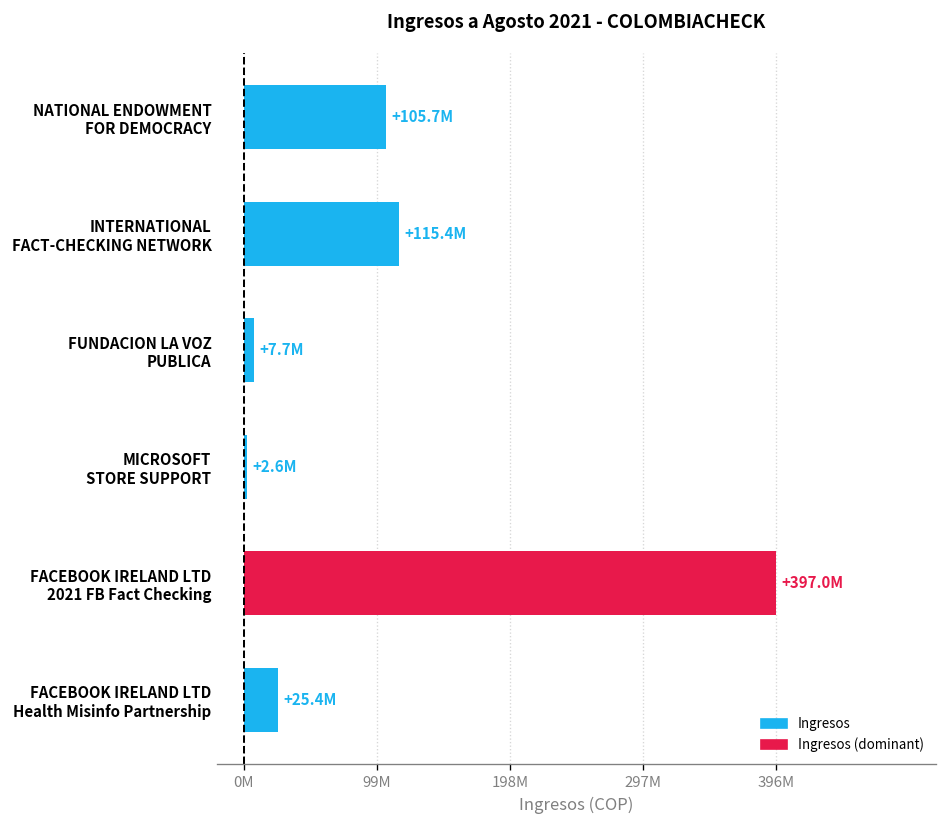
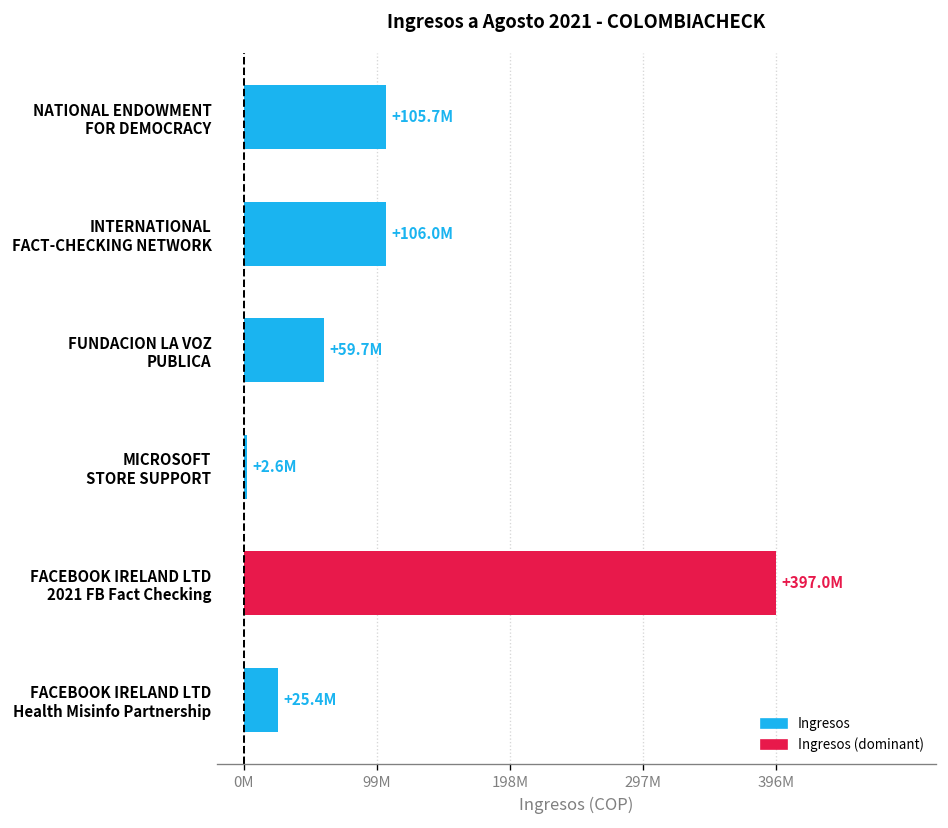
INTERNATIONAL FACT-CHECKING NETWORK: +115.4M -> +106.0M
FUNDACION LA VOZ PUBLICA: +7.7M -> +59.7M
